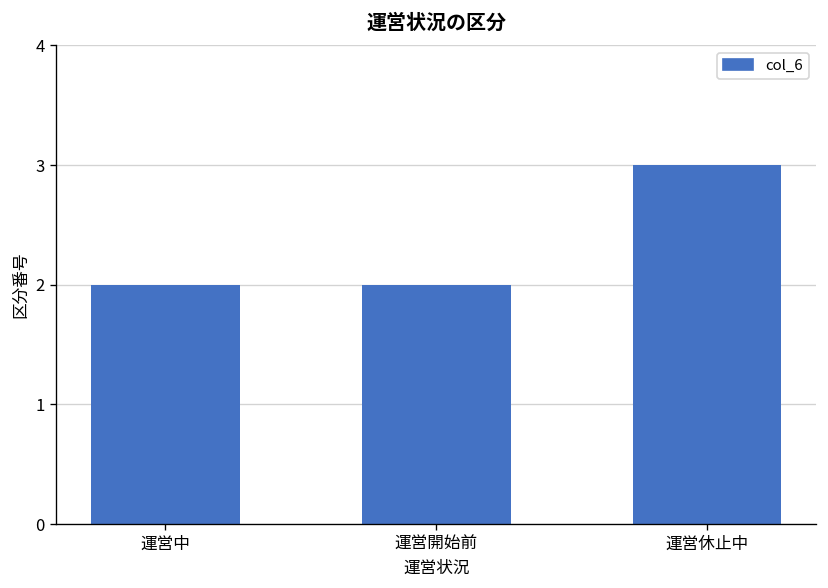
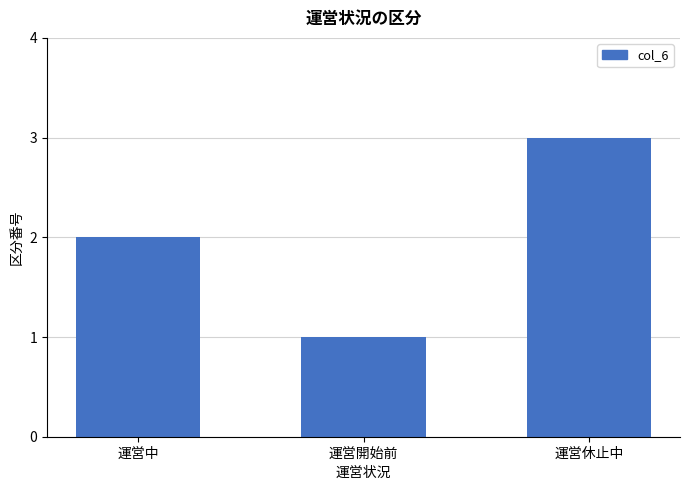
運営開始前: 2 -> 1
